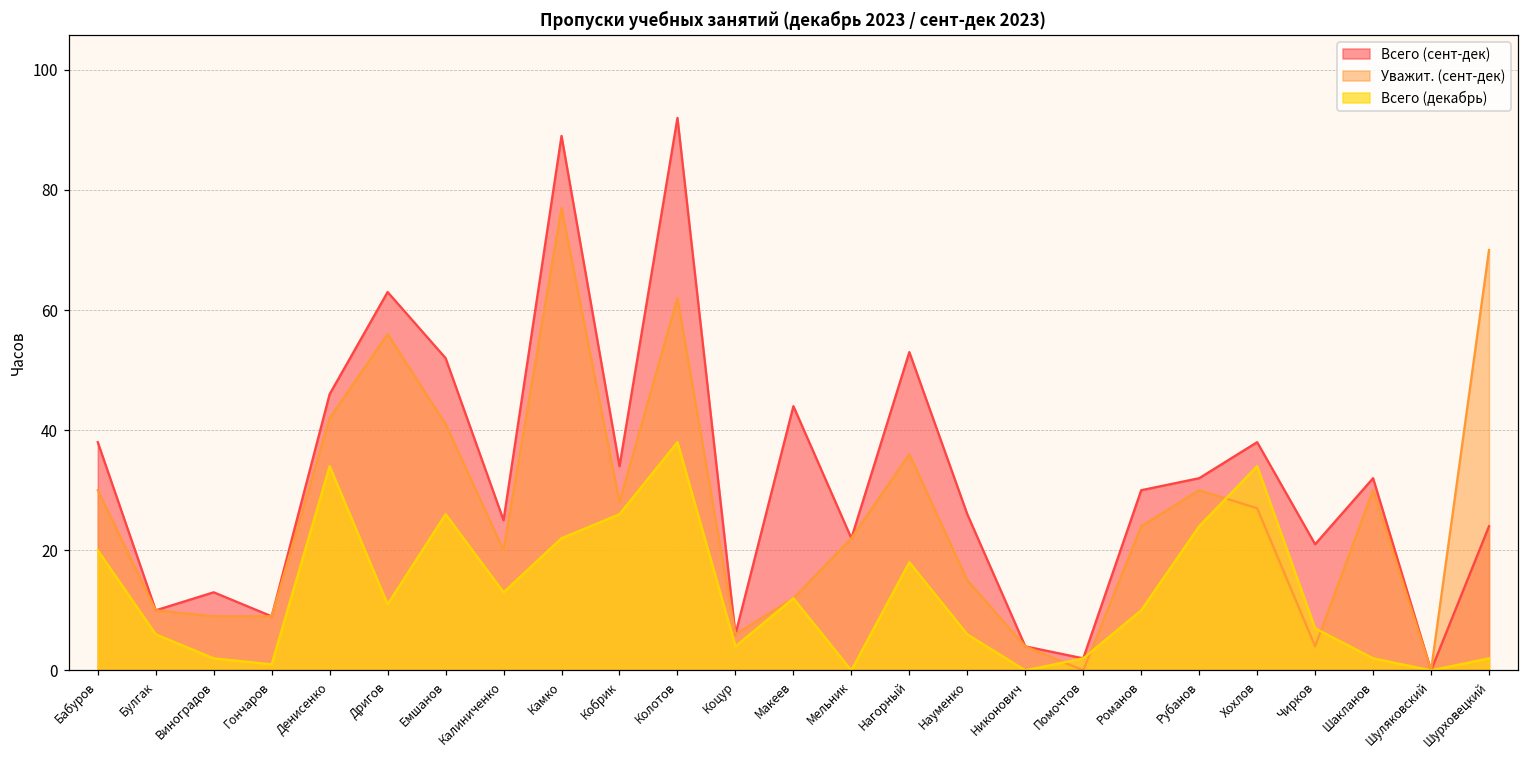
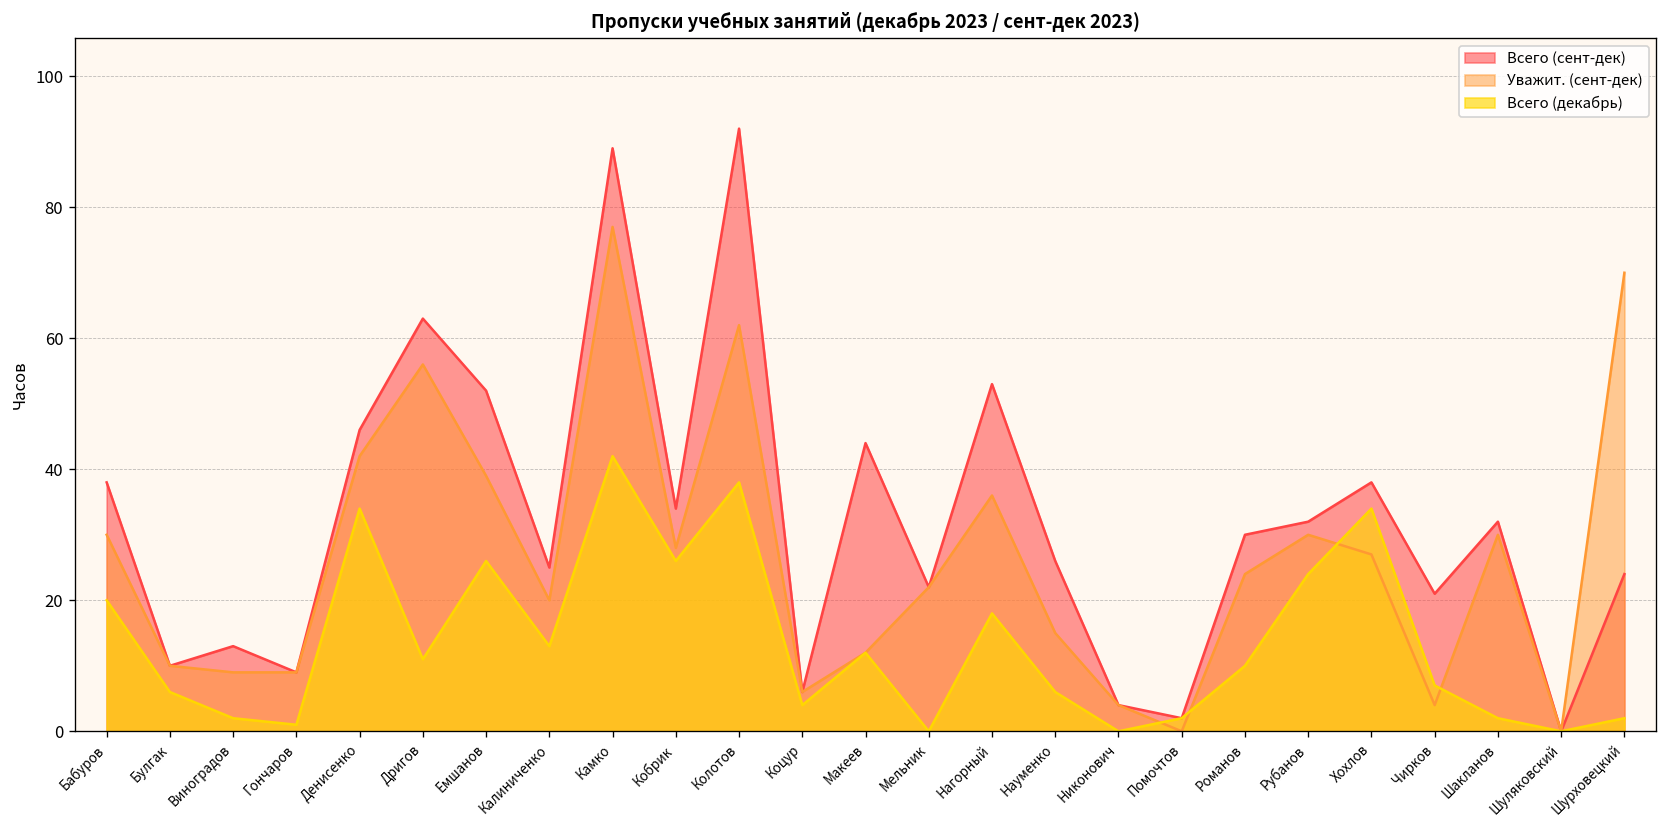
Уважит. (сент-дек), Емшанов: 41 -> 39
Всего (декабрь), Камко: 22 -> 42
